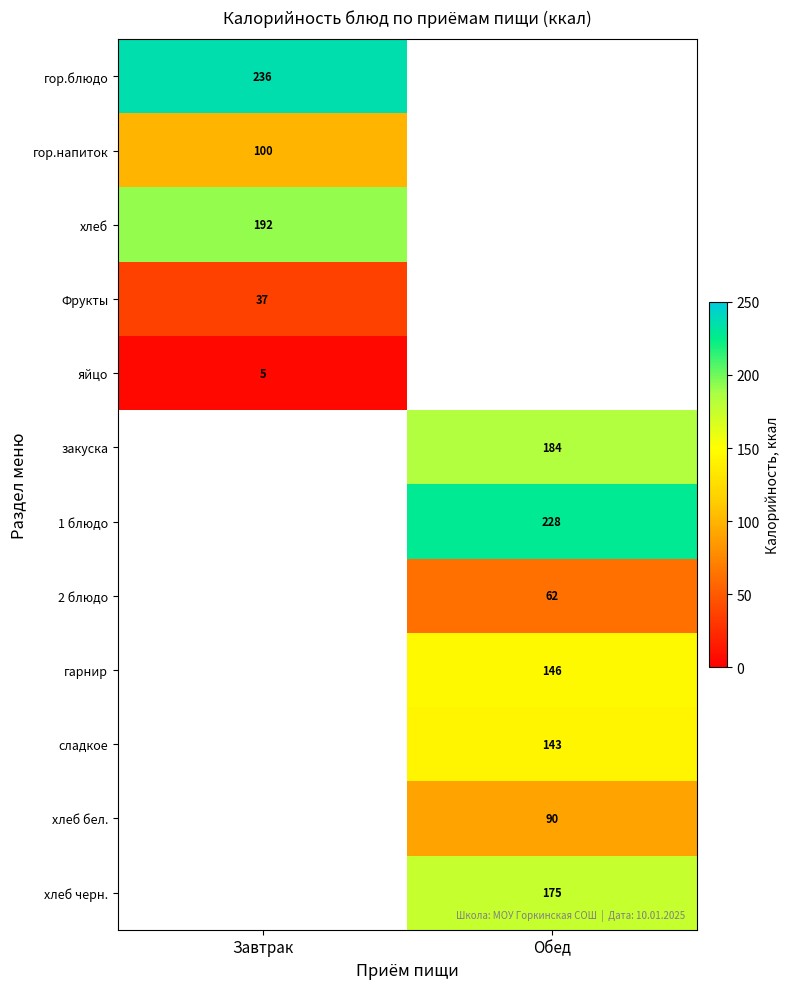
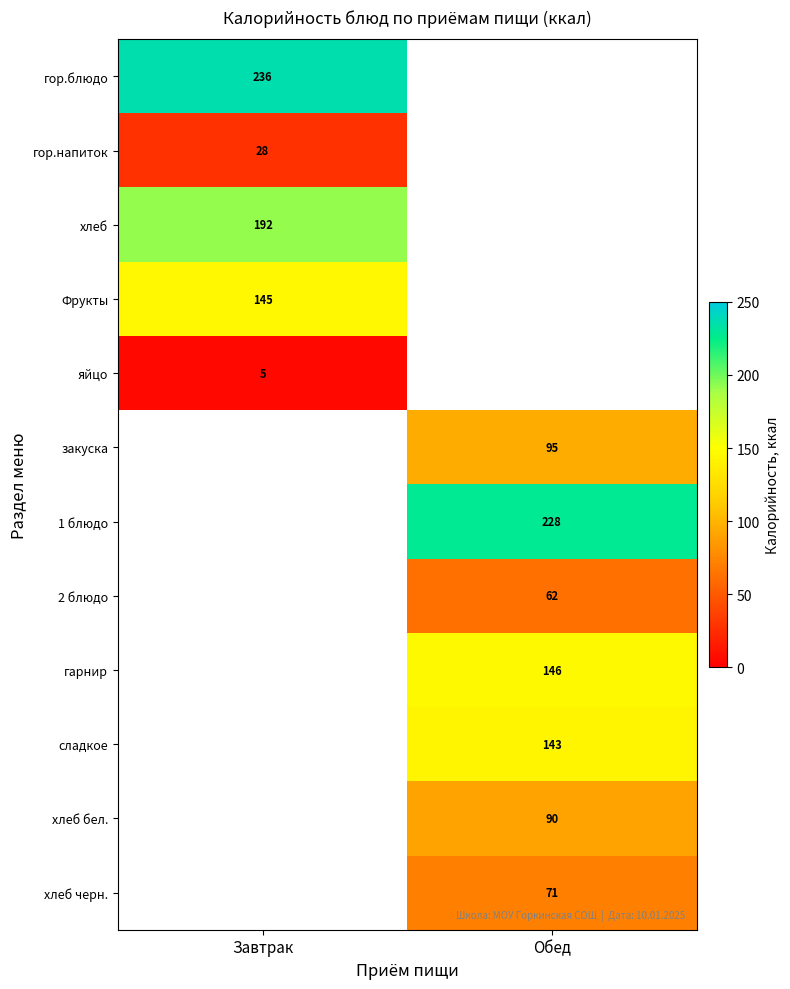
гор.напиток, Завтрак: 100 -> 28
Фрукты, Завтрак: 37 -> 145
закуска, Обед: 184 -> 95
хлеб черн., Обед: 175 -> 71
